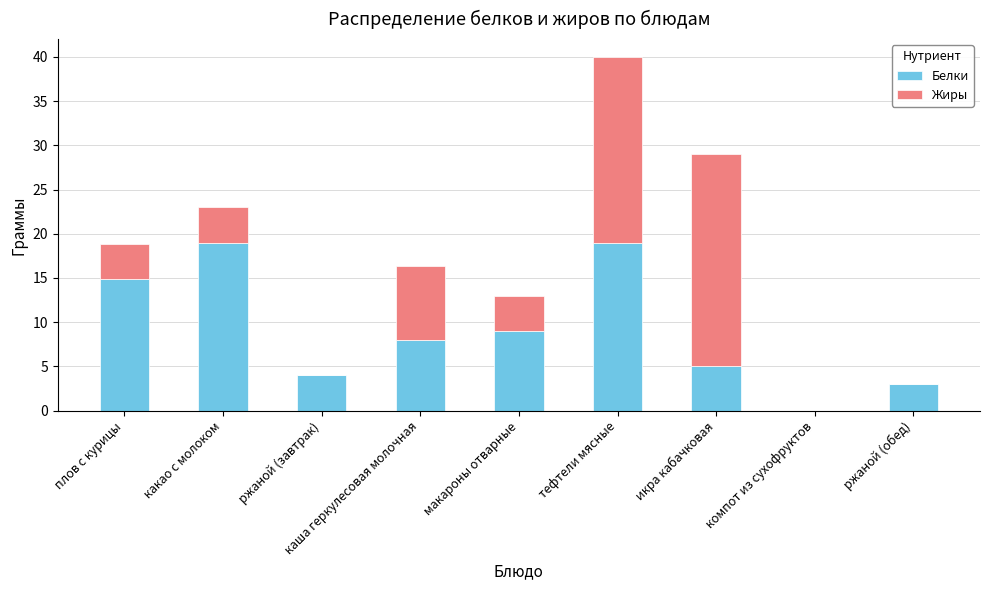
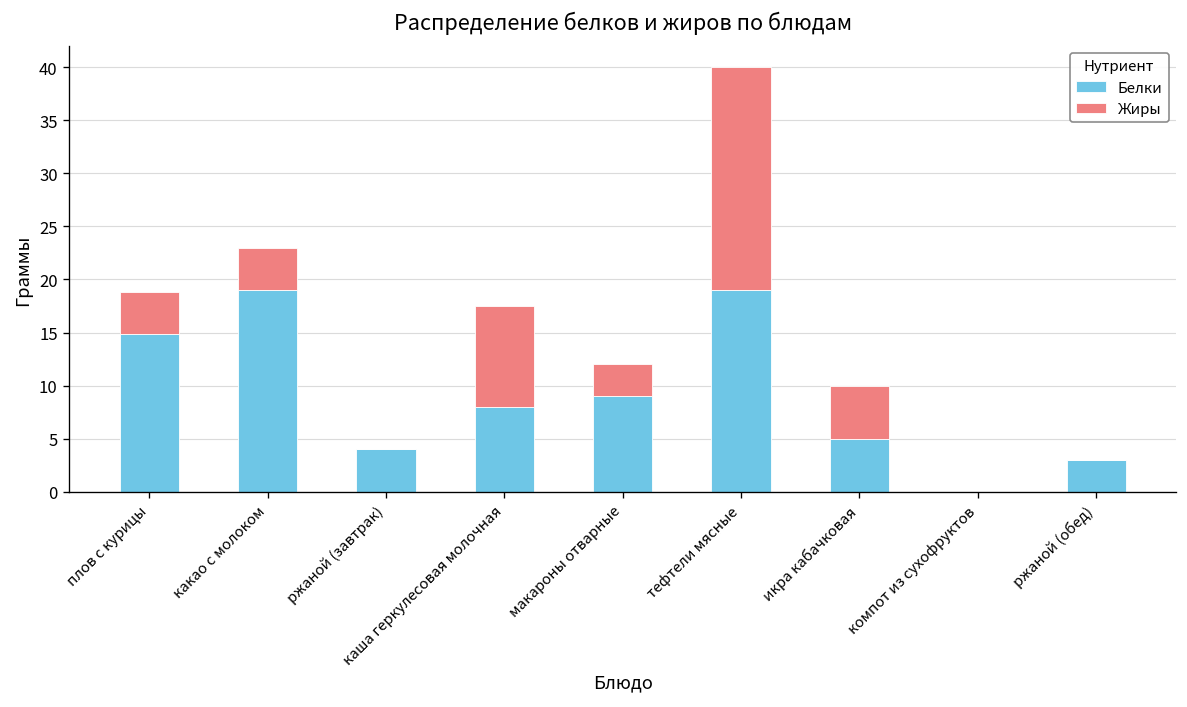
Жиры, каша геркулесовая молочная: 8 -> 10
Жиры, макароны отварные: 4 -> 3
Жиры, икра кабачковая: 24 -> 5
